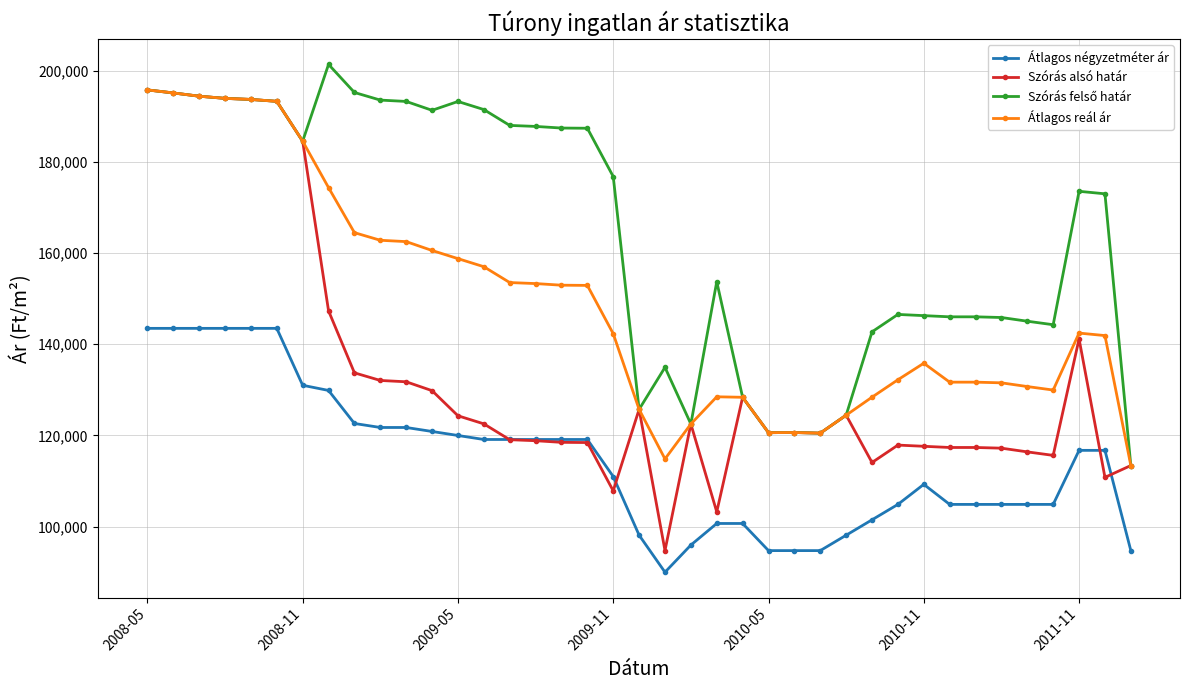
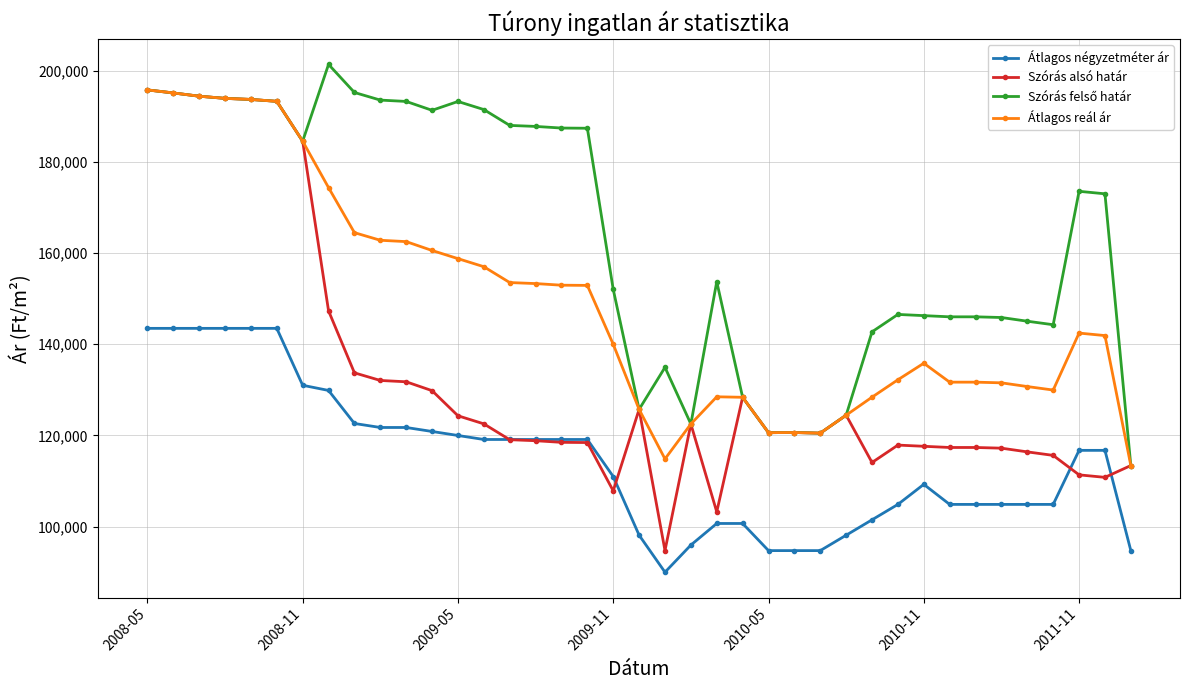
Szórás felső határ, 2009-11: 177,000 -> 152,000
Átlagos reál ár, 2009-11: 142,000 -> 140,000
Szórás alsó határ, 2011-11: 141,000 -> 111,000
